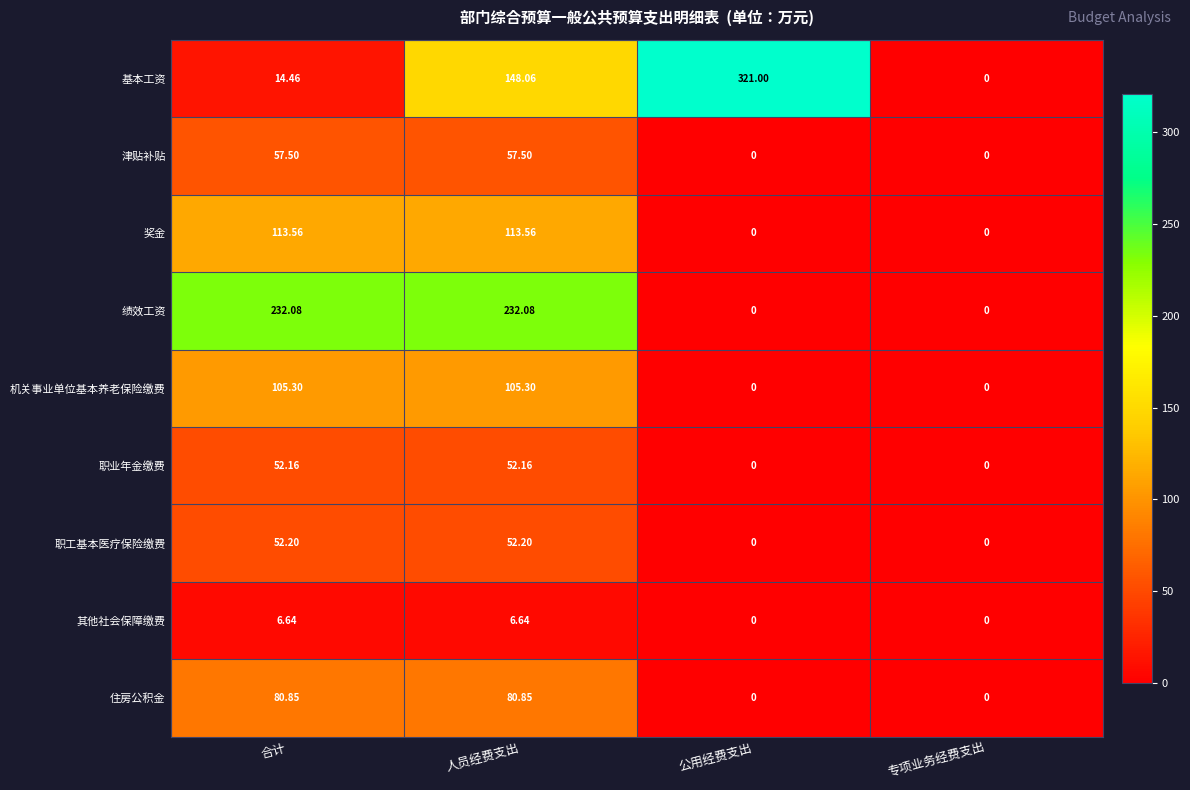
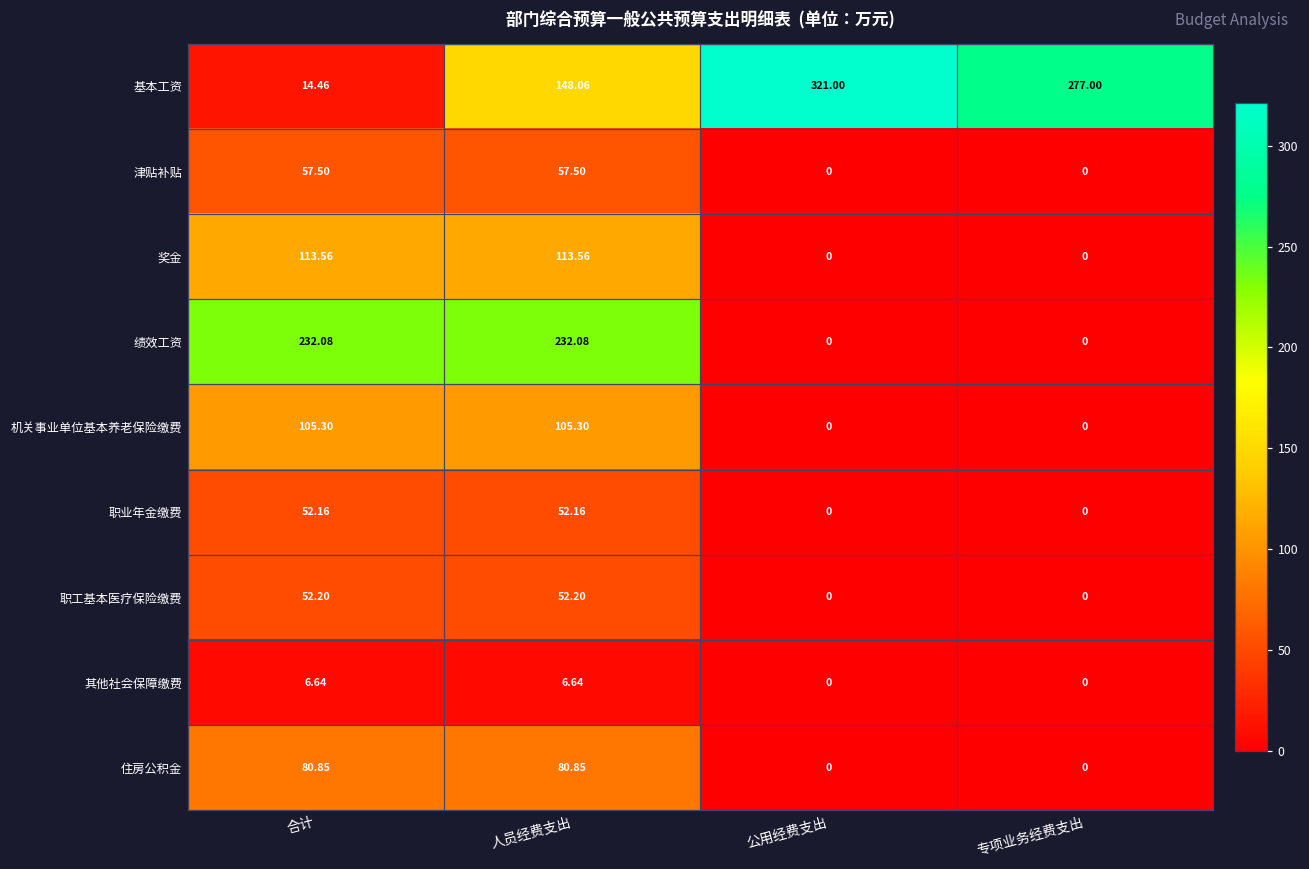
基本工资, 专项业务经费支出: 0 -> 277.00
